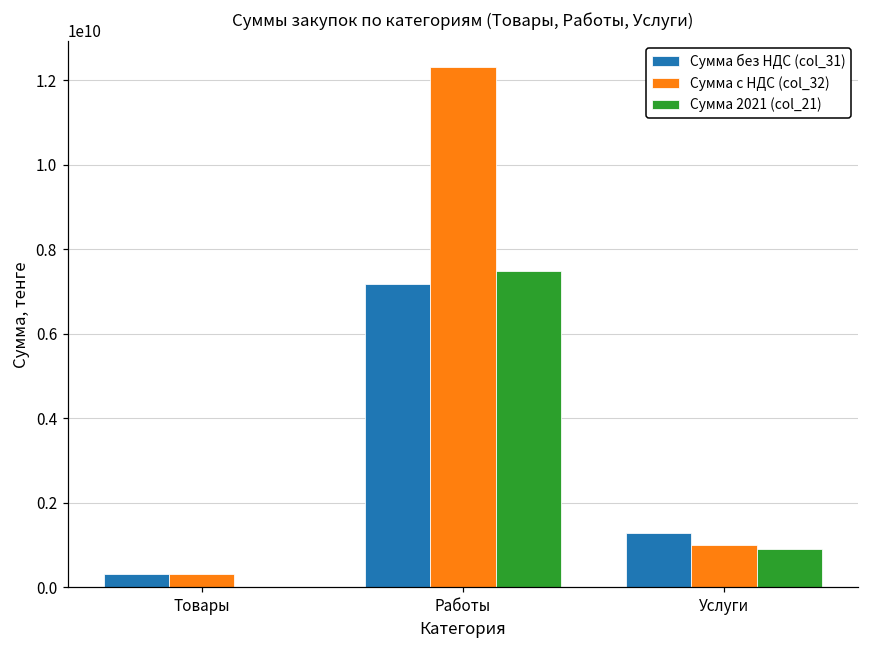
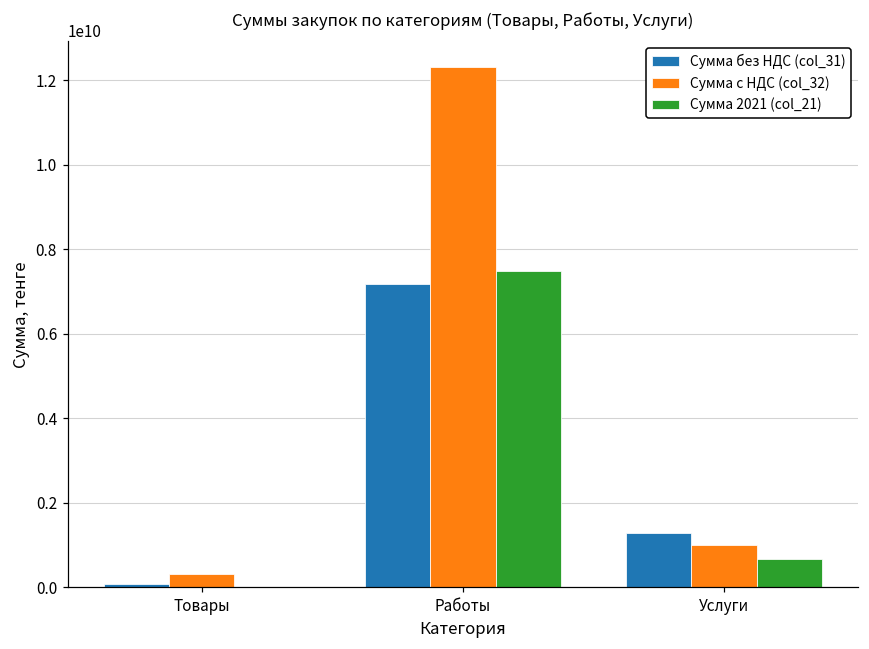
Сумма без НДС (col_31), Товары: 300000000 -> 100000000
Сумма 2021 (col_21), Услуги: 900000000 -> 700000000
